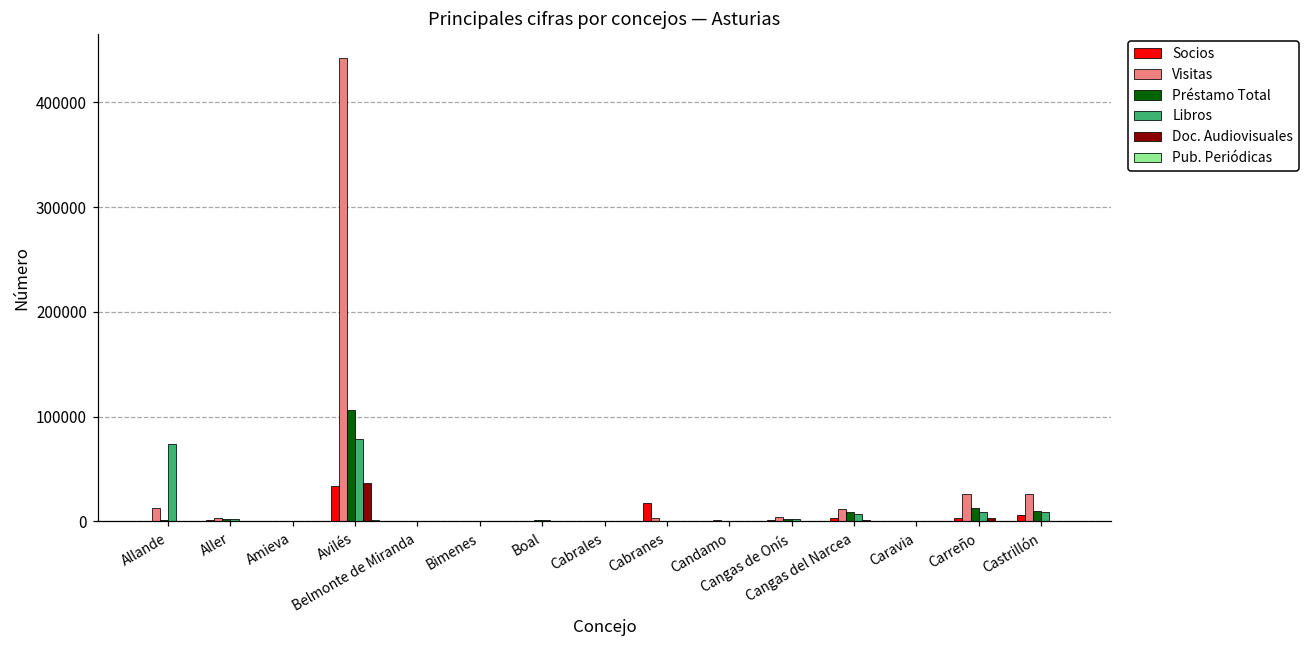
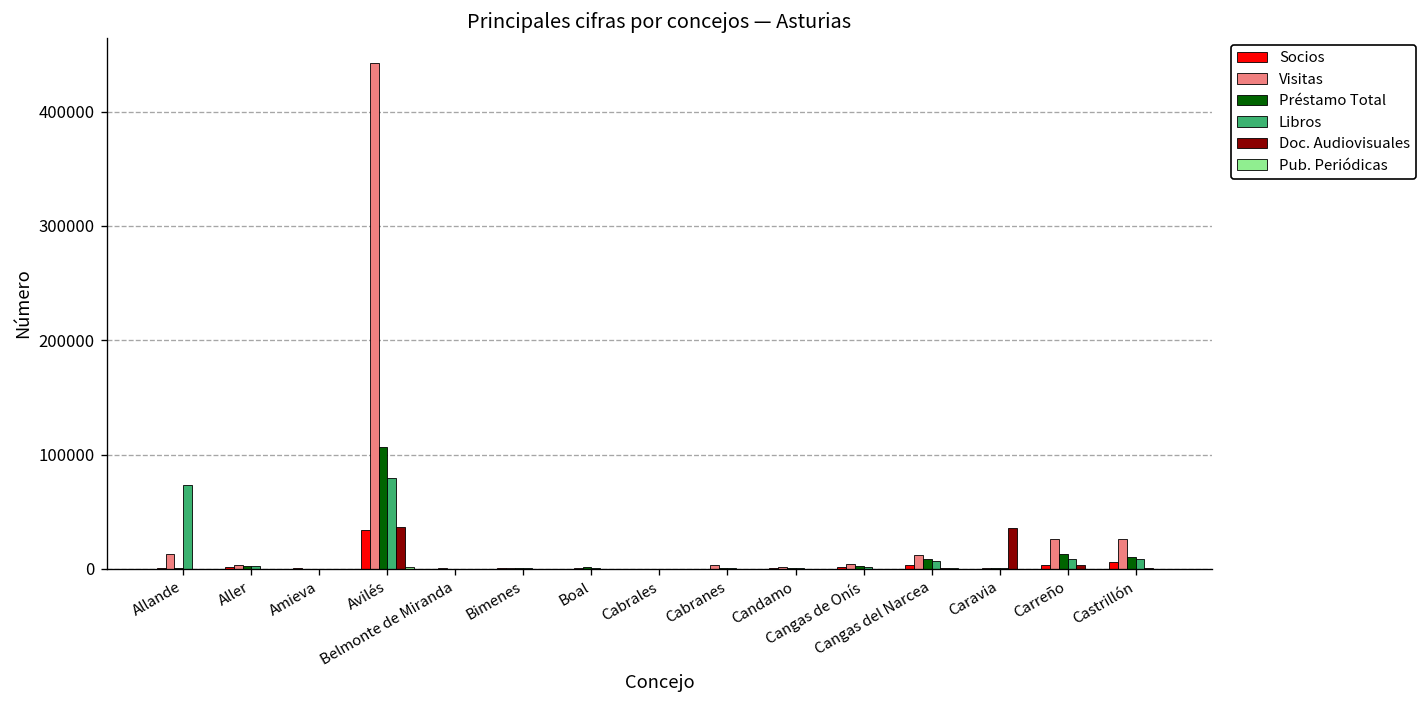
Socios, Cabranes: 20000 -> 0
Doc. Audiovisuales, Caravia: 0 -> 40000
